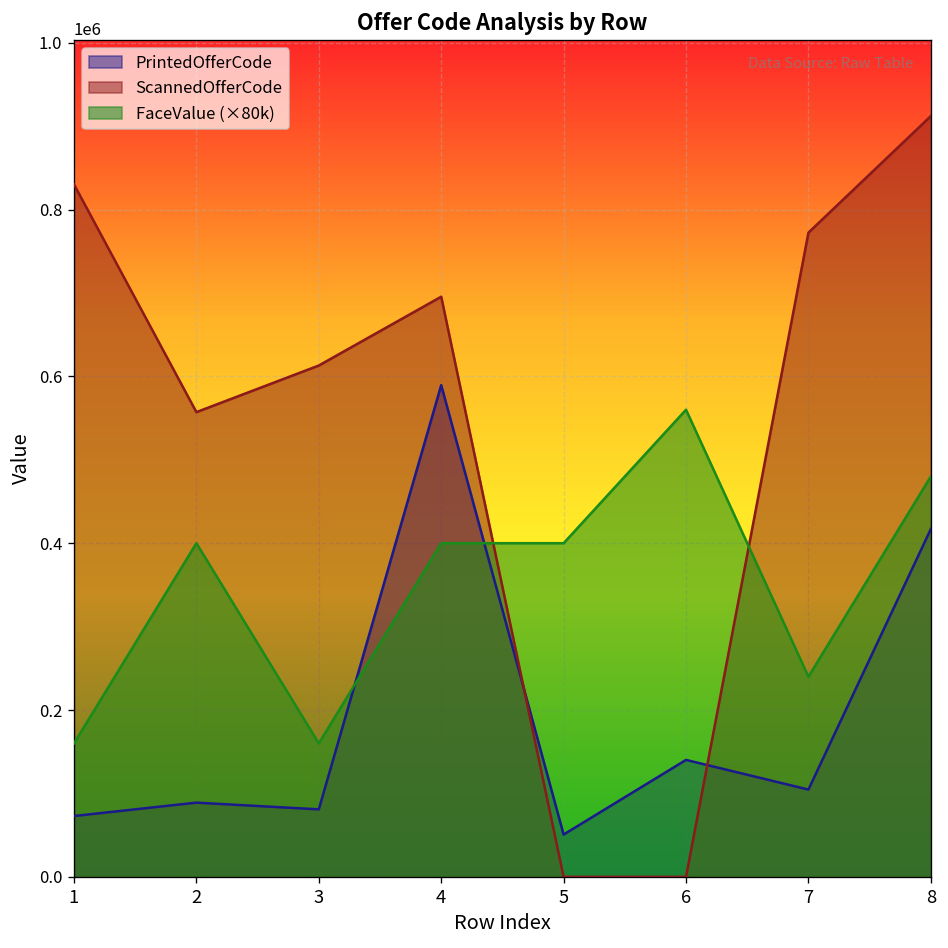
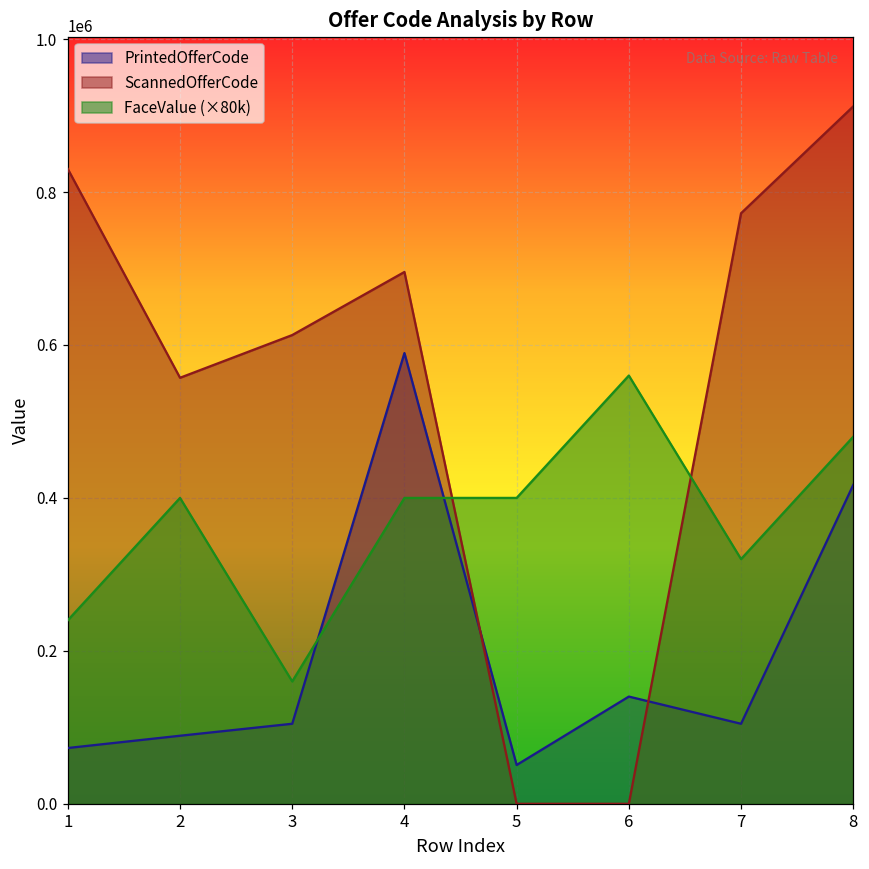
FaceValue (×80k), 1: 160000 -> 240000
PrintedOfferCode, 3: 80000 -> 100000
FaceValue (×80k), 7: 240000 -> 320000
